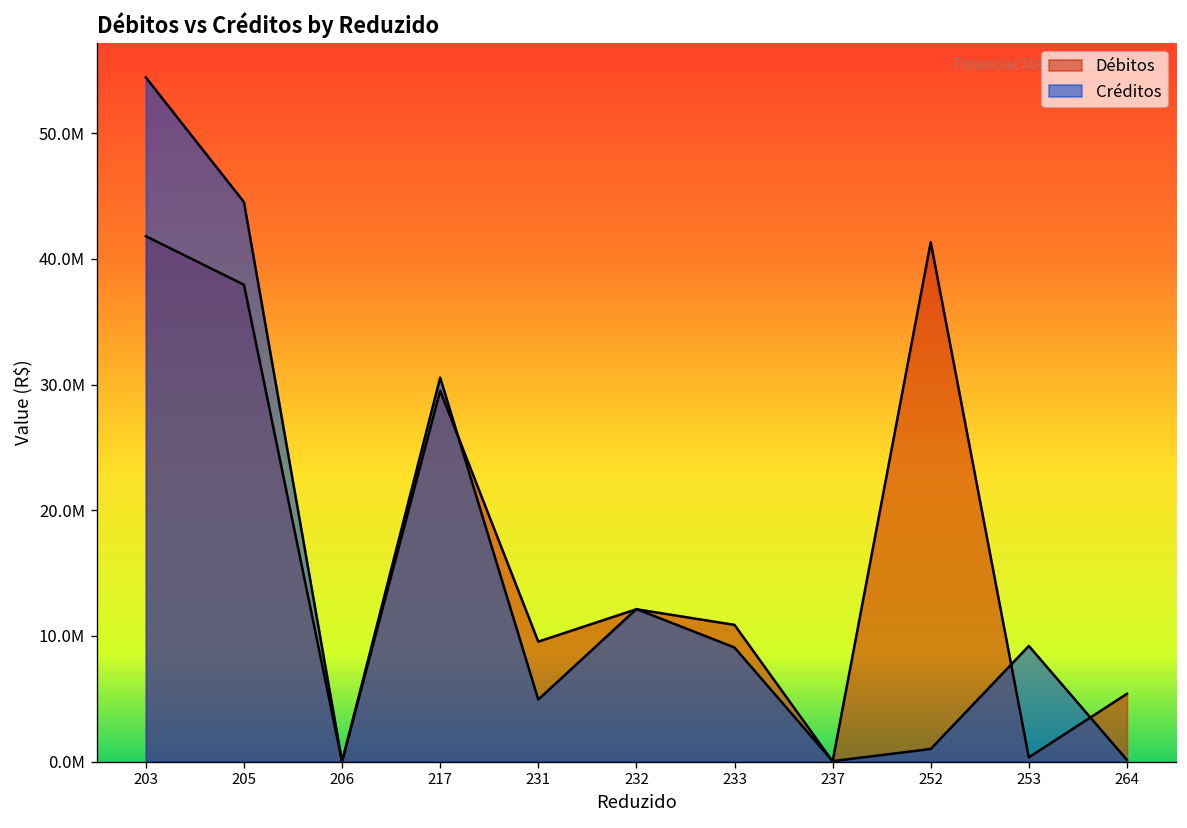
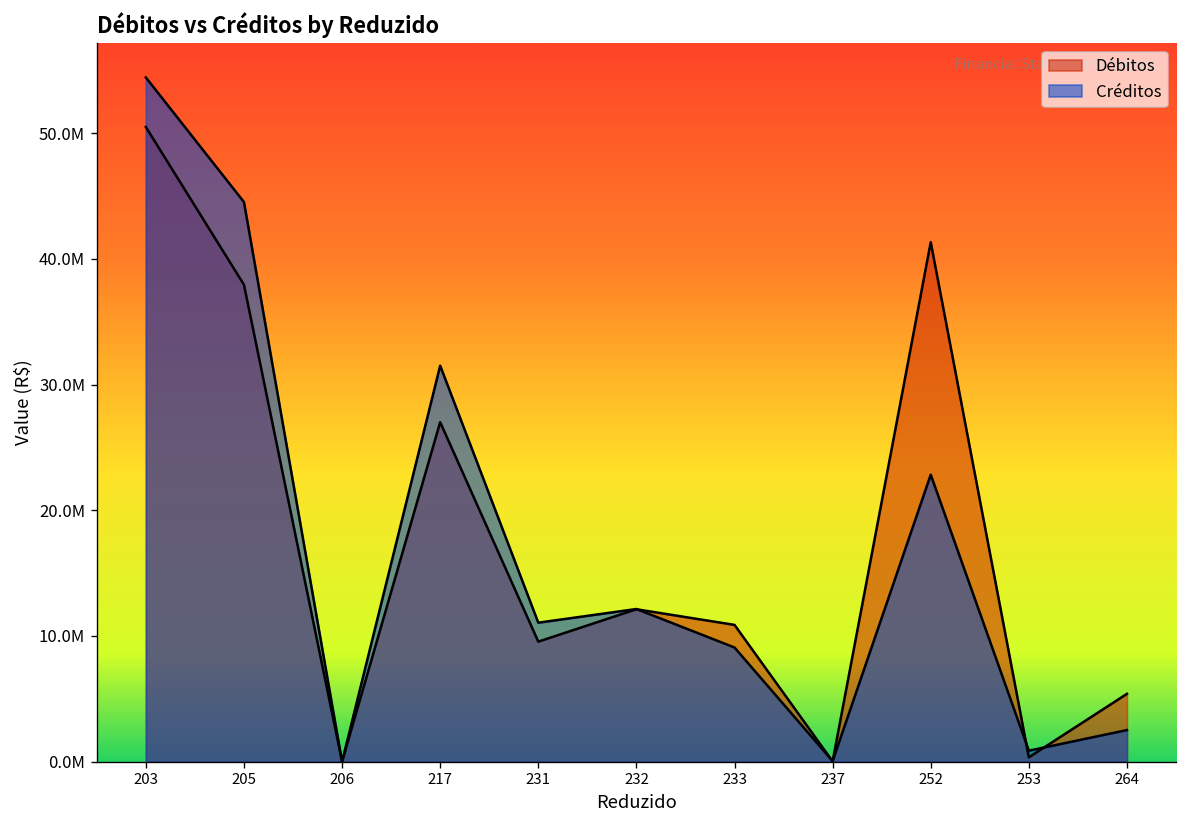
Débitos, 203: 41800000 -> 50500000
Débitos, 217: 29500000 -> 27000000
Créditos, 217: 30600000 -> 31500000
Créditos, 231: 4900000 -> 11100000
Créditos, 252: 1000000 -> 22800000
Créditos, 253: 9200000 -> 900000
Créditos, 264: 100000 -> 2500000
